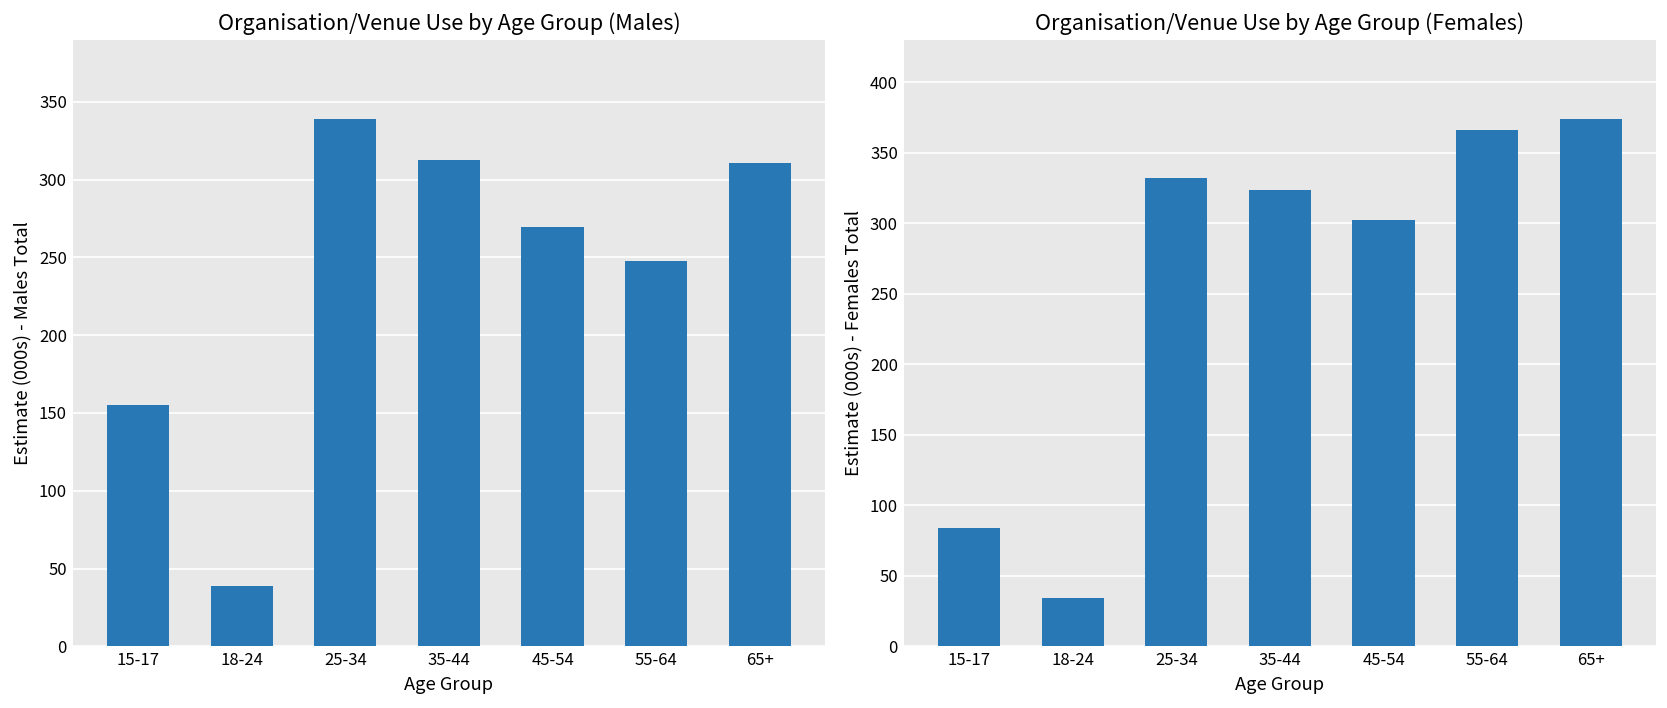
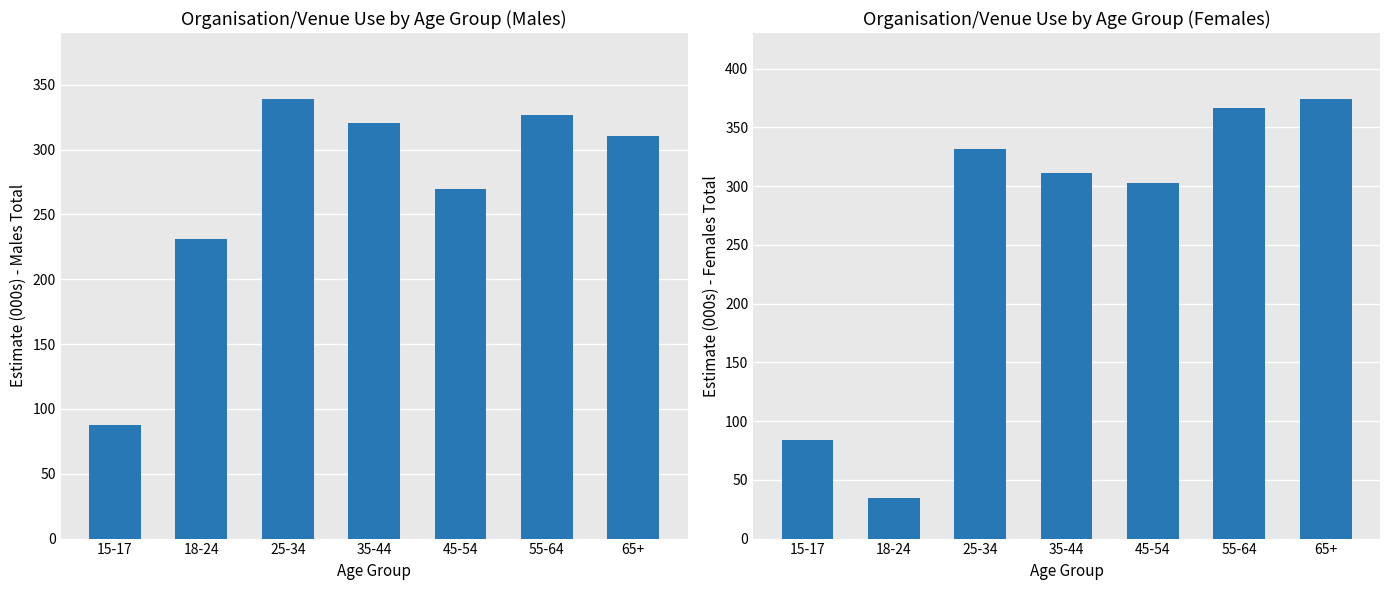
Organisation/Venue Use by Age Group (Males), 15-17: 155 -> 88
Organisation/Venue Use by Age Group (Males), 18-24: 39 -> 231
Organisation/Venue Use by Age Group (Males), 35-44: 313 -> 320
Organisation/Venue Use by Age Group (Males), 55-64: 248 -> 327
Organisation/Venue Use by Age Group (Females), 35-44: 324 -> 311
